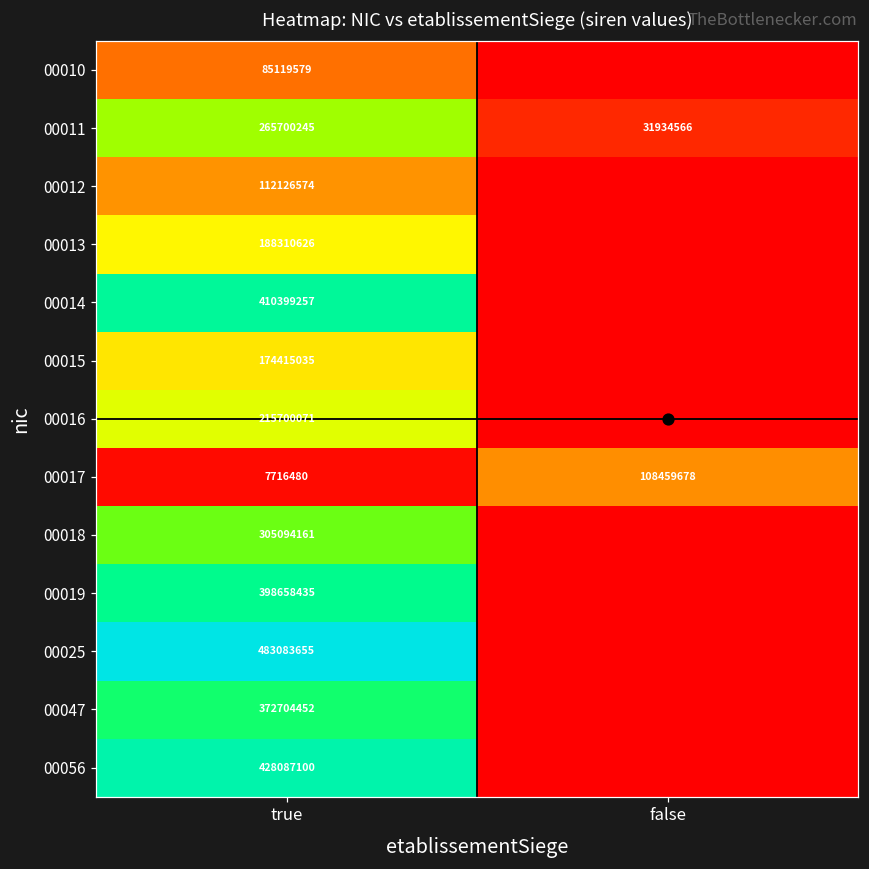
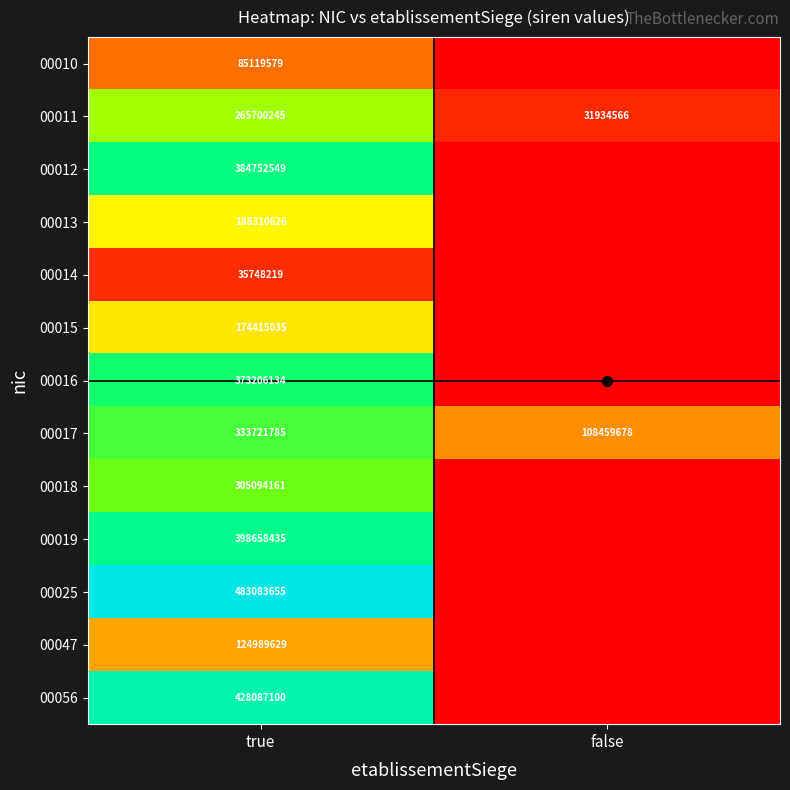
00012, true: 112126574 -> 384752549
00014, true: 410399257 -> 35748219
00016, true: 215700071 -> 373206134
00017, true: 7716480 -> 333721785
00047, true: 372704452 -> 124989629
